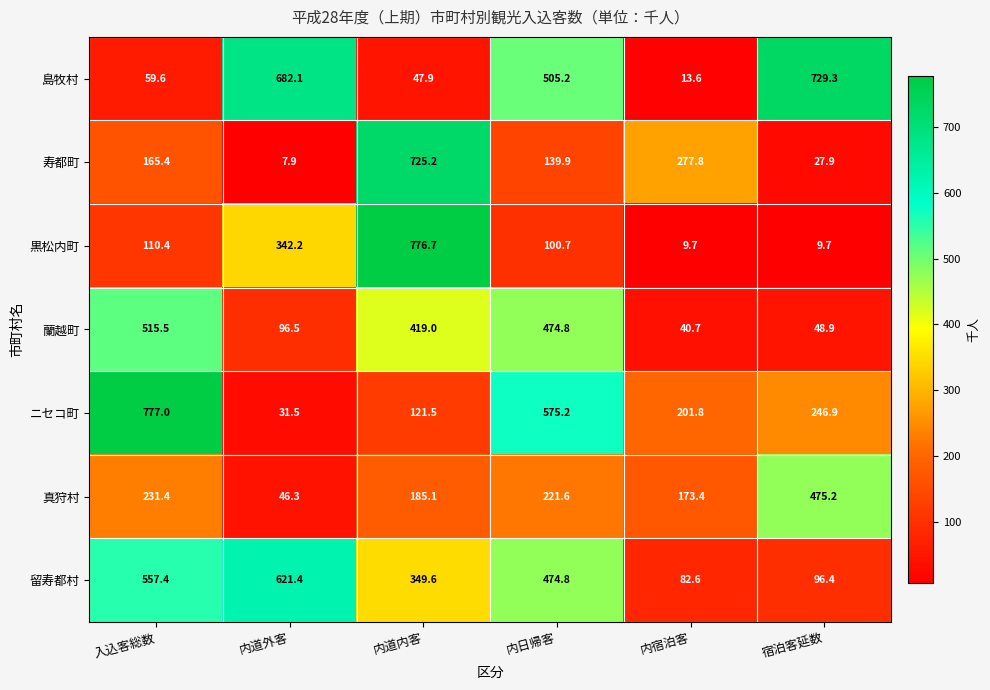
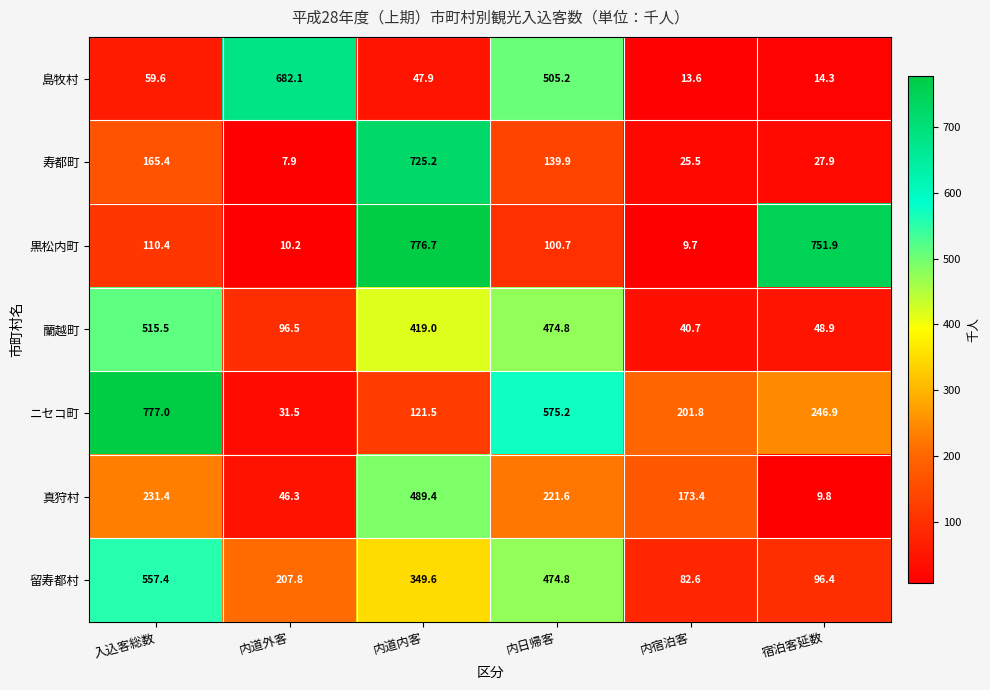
島牧村, 宿泊客延数: 729.3 -> 14.3
寿都町, 内宿泊客: 277.8 -> 25.5
黒松内町, 内道外客: 342.2 -> 10.2
黒松内町, 宿泊客延数: 9.7 -> 751.9
真狩村, 内道内客: 185.1 -> 489.4
真狩村, 宿泊客延数: 475.2 -> 9.8
留寿都村, 内道外客: 621.4 -> 207.8
